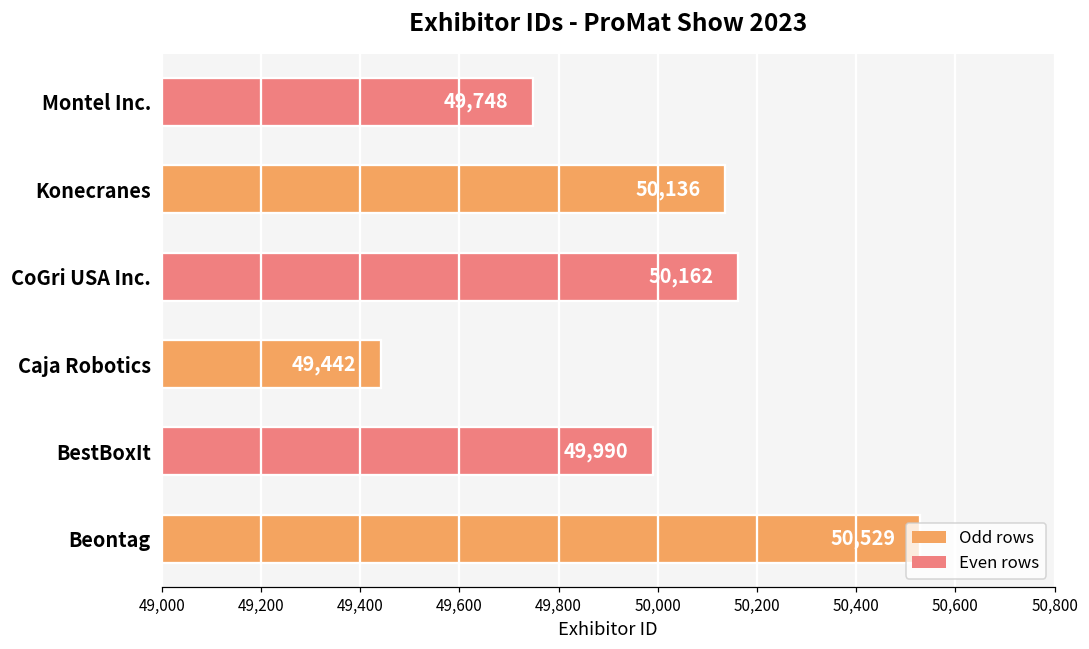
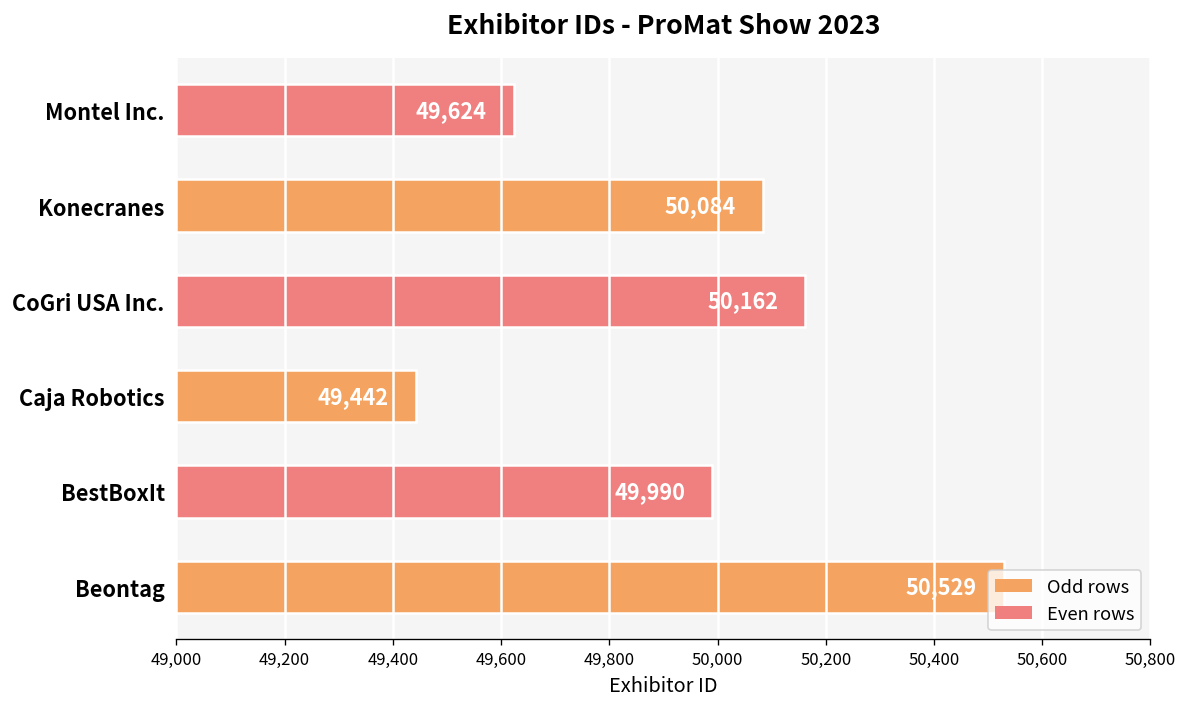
Montel Inc.: 49,748 -> 49,624
Konecranes: 50,136 -> 50,084
